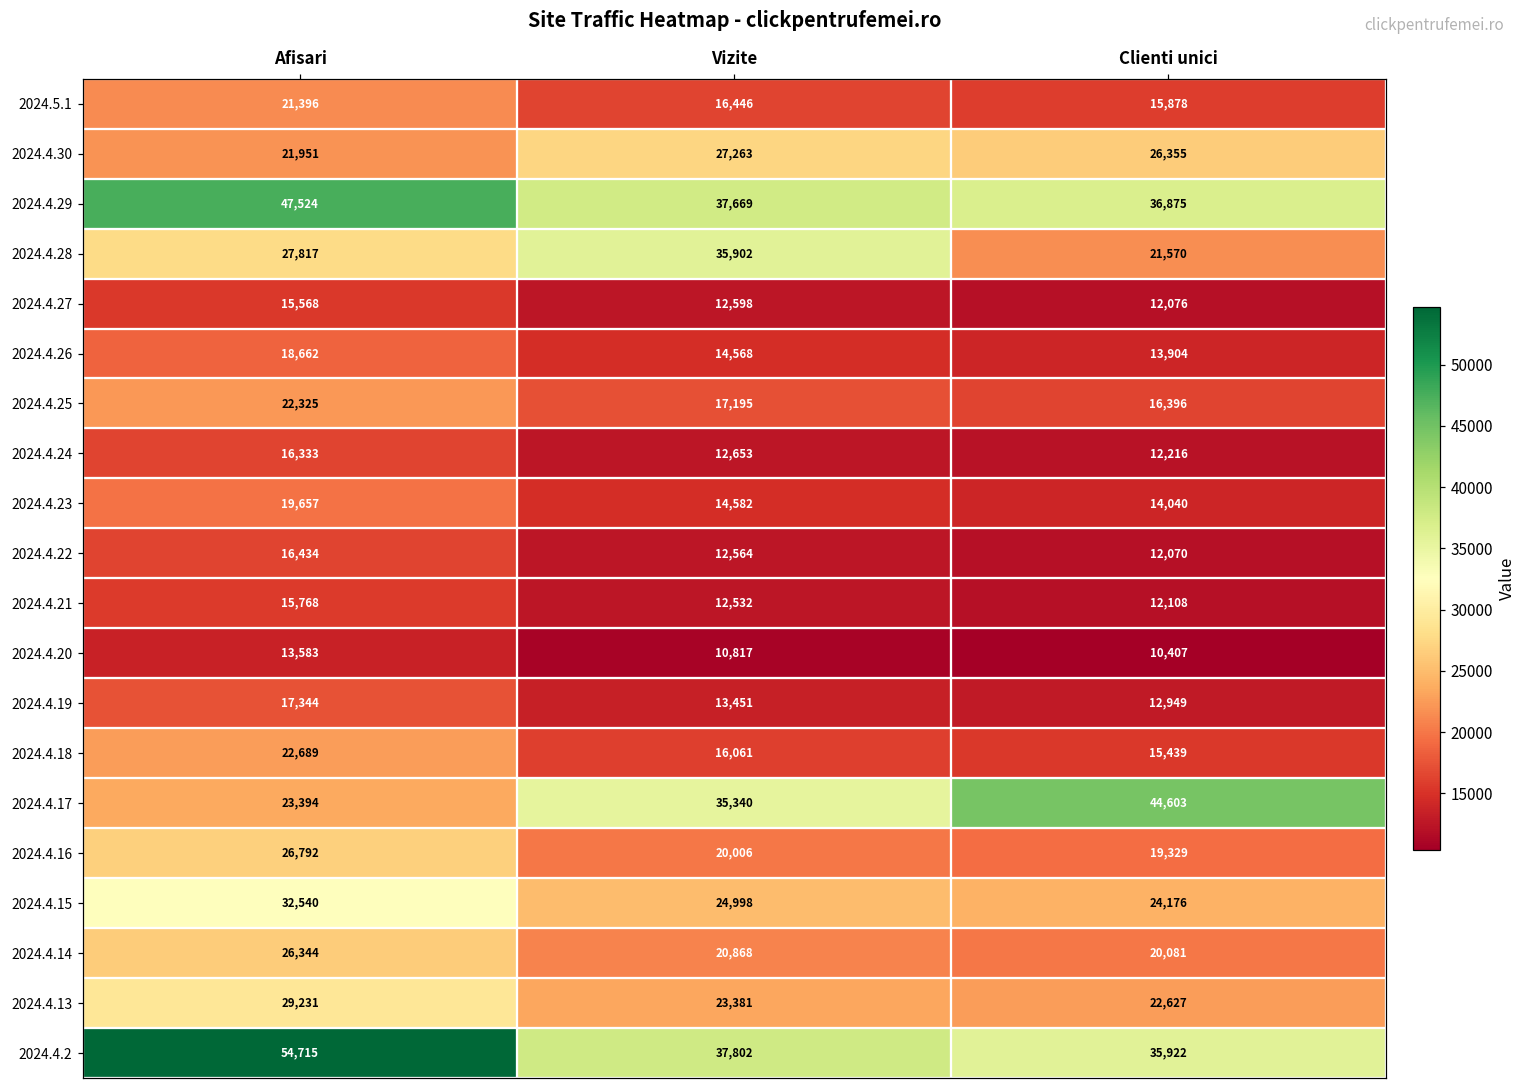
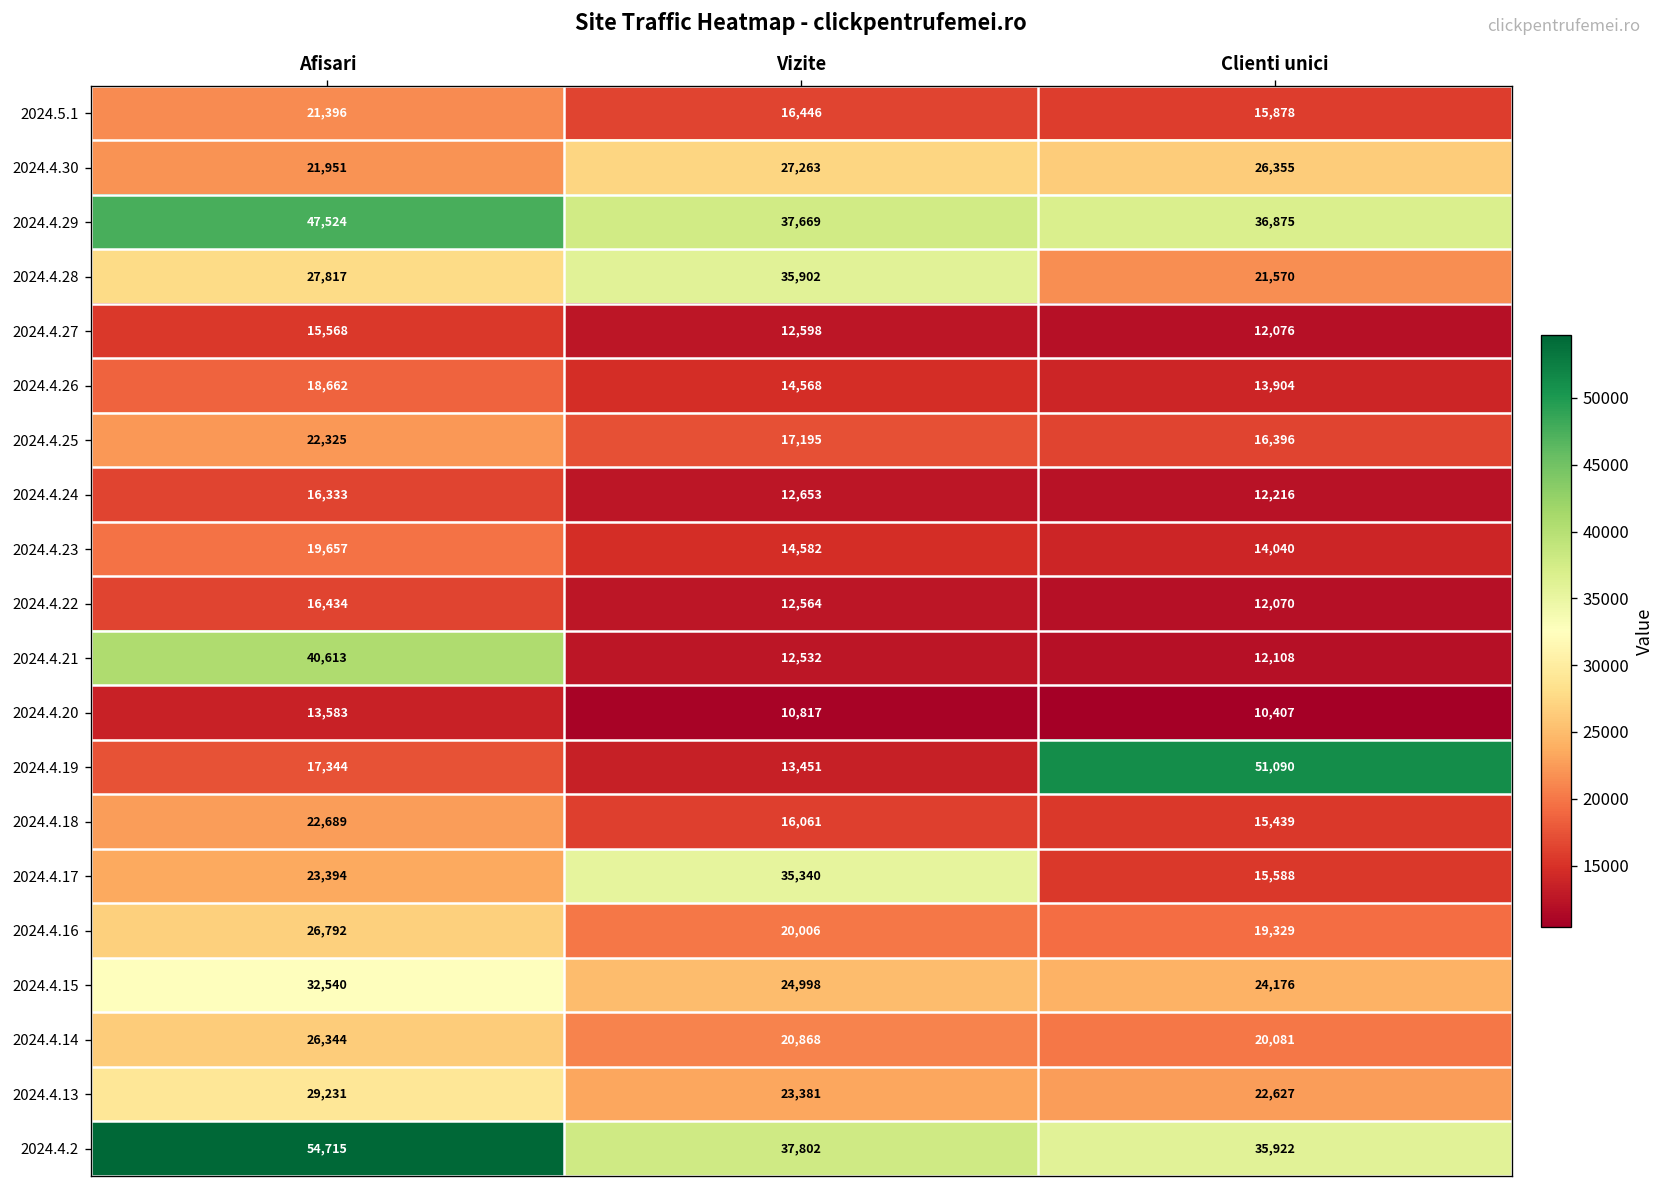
2024.4.21, Afisari: 15,768 -> 40,613
2024.4.19, Clienti unici: 12,949 -> 51,090
2024.4.17, Clienti unici: 44,603 -> 15,588
